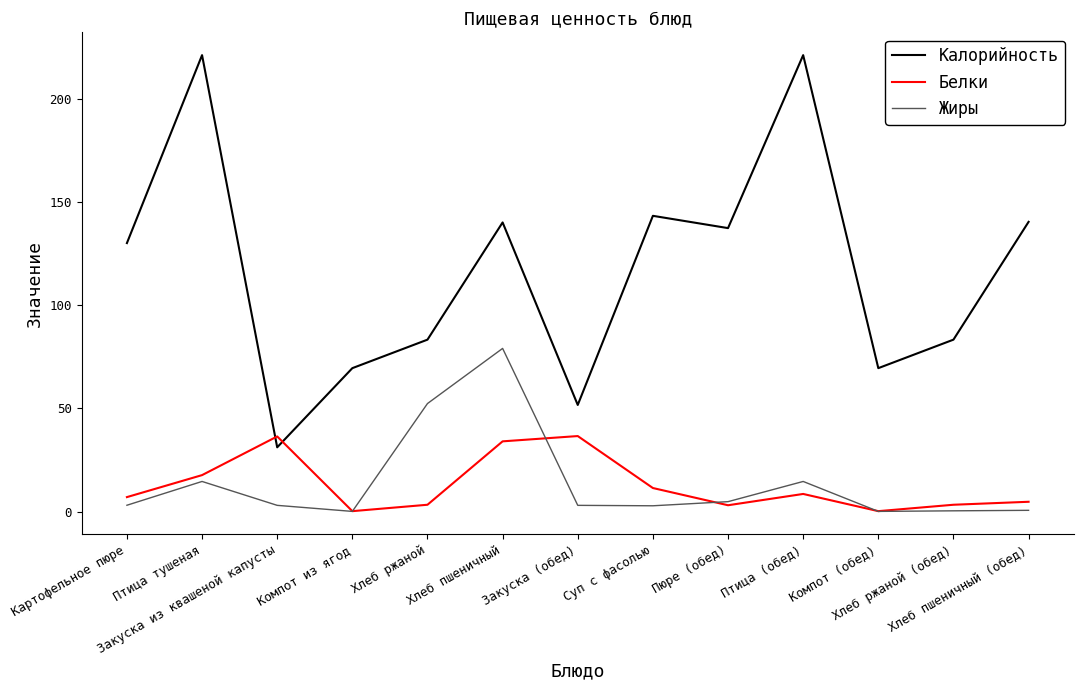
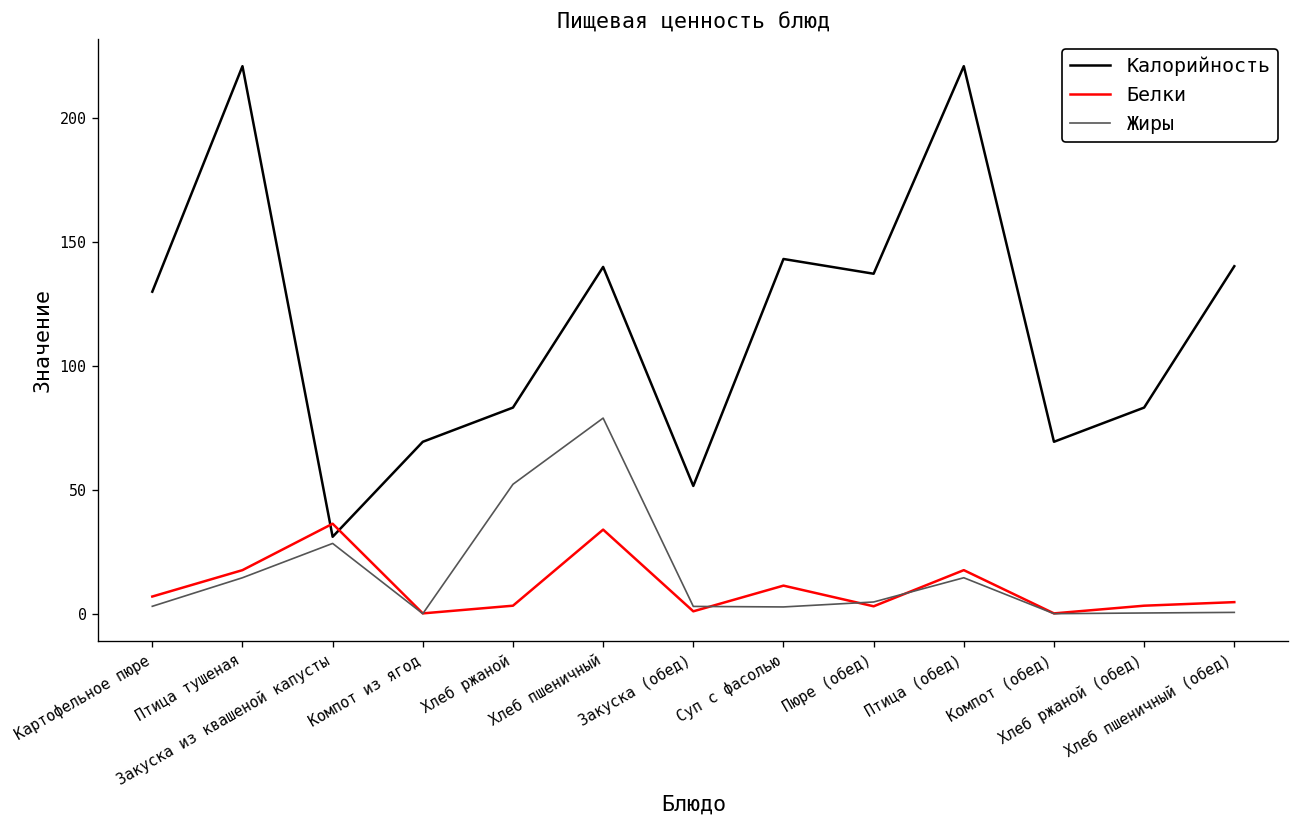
Жиры, Закуска из квашеной капусты: 3 -> 28
Белки, Закуска (обед): 37 -> 1
Белки, Птица (обед): 9 -> 18
